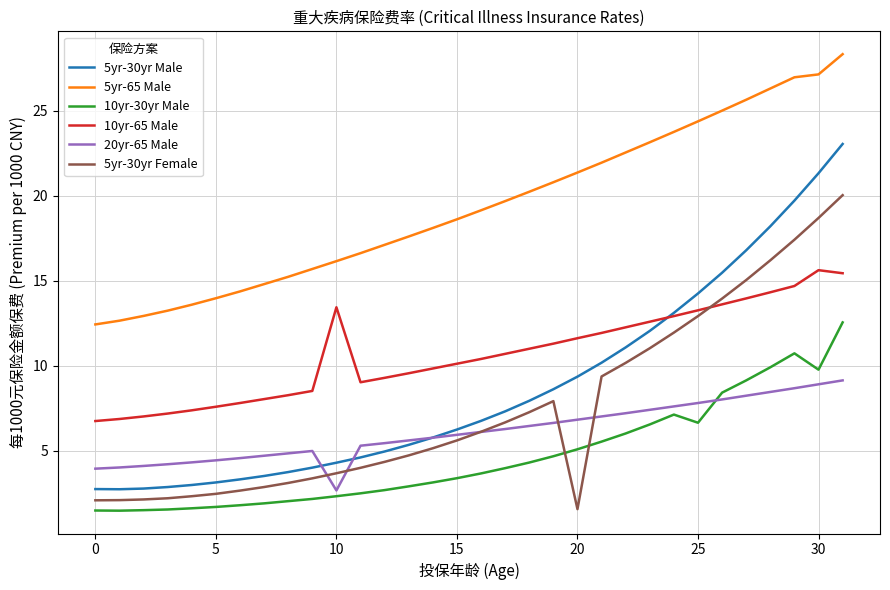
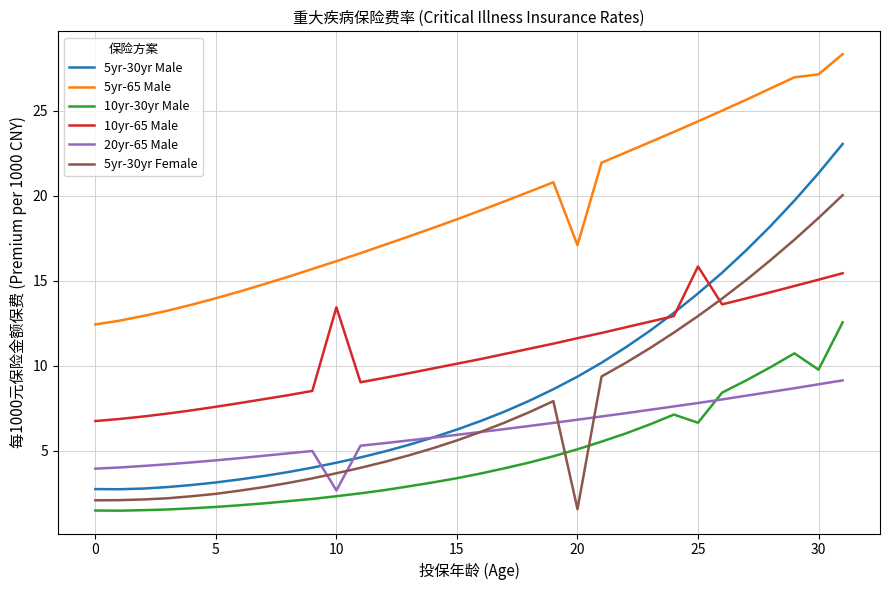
5yr-65 Male, 20: 21.4 -> 17.1
10yr-65 Male, 25: 13.3 -> 15.9
10yr-65 Male, 30: 15.6 -> 15.1
